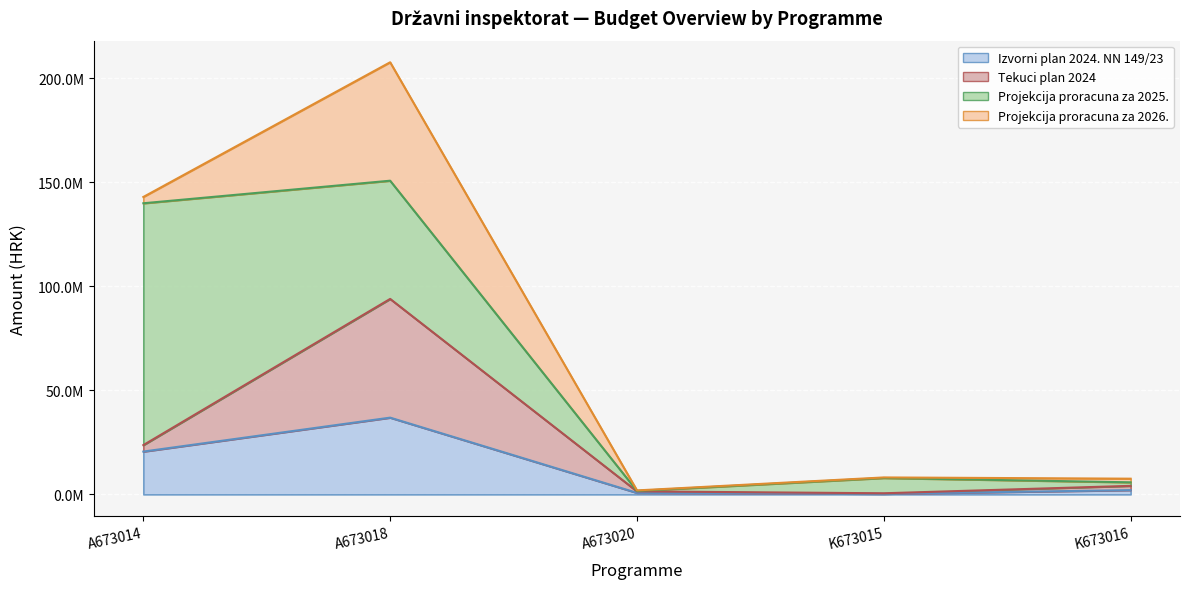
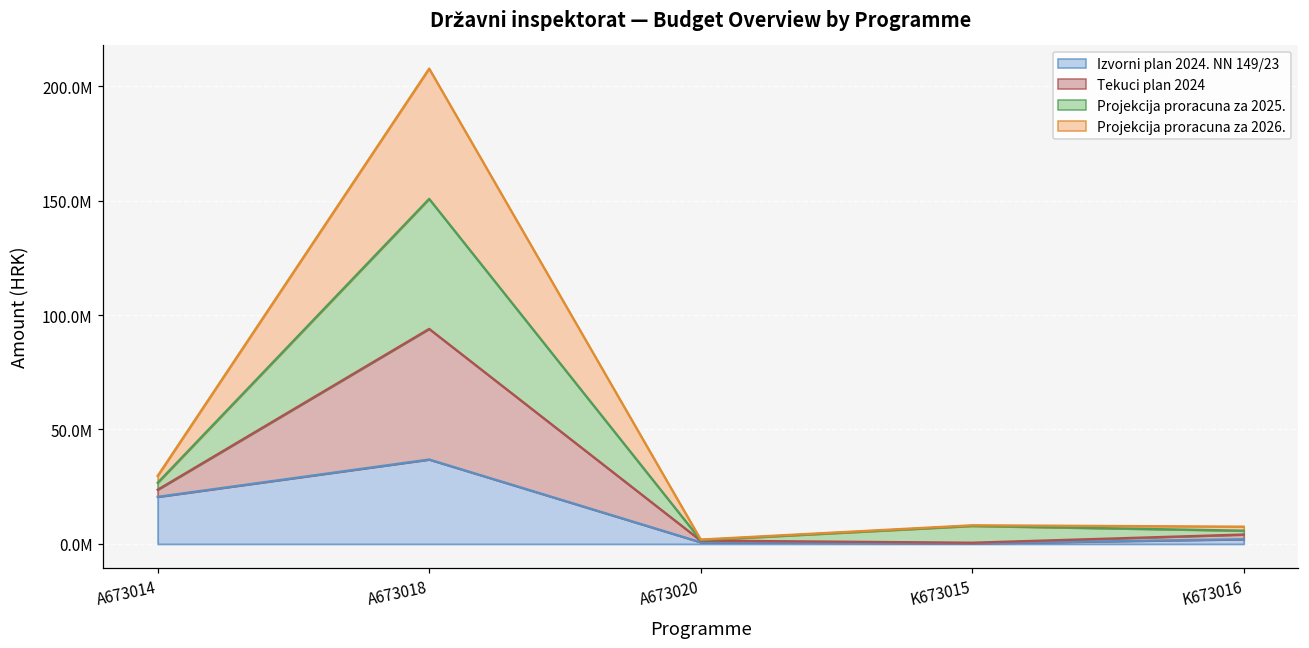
Projekcija proracuna za 2025., A673014: 116000000 -> 3000000
